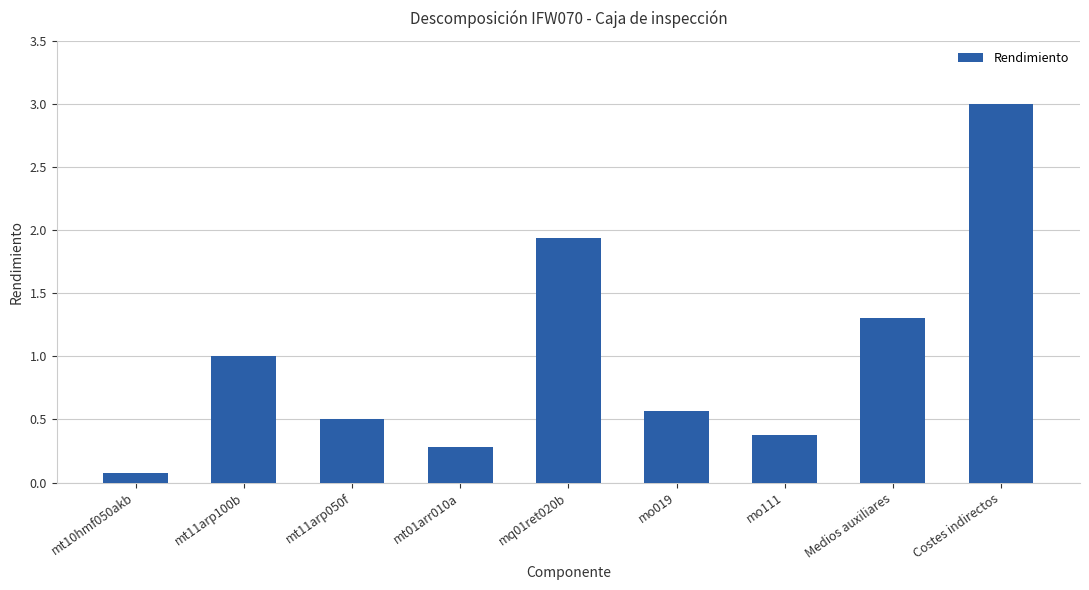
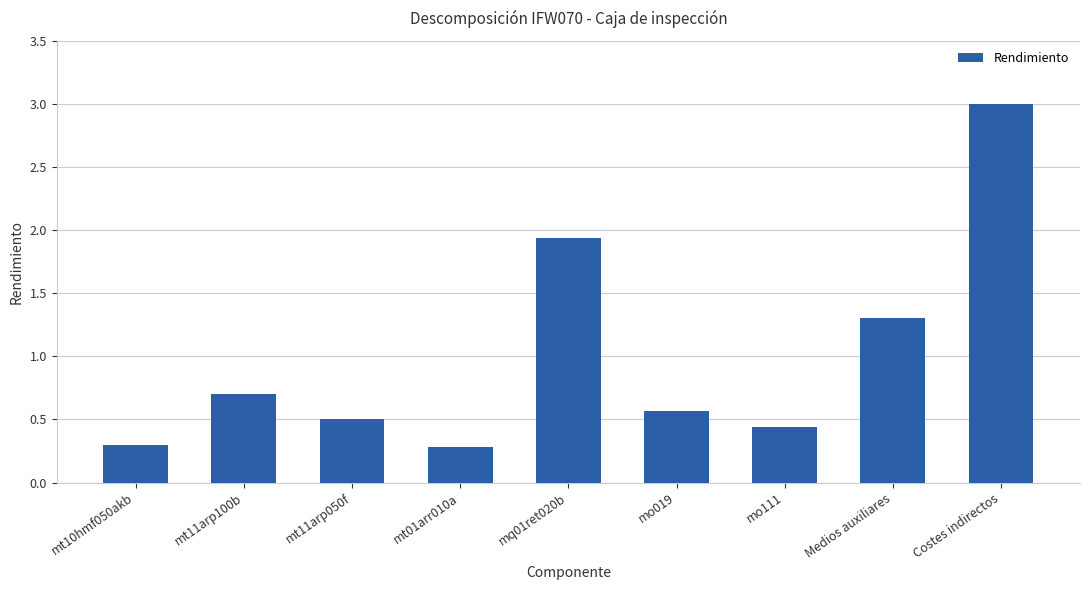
mt10hmf050akb: 0.07 -> 0.30
mt11arp100b: 1.0 -> 0.7
mo111: 0.37 -> 0.44
